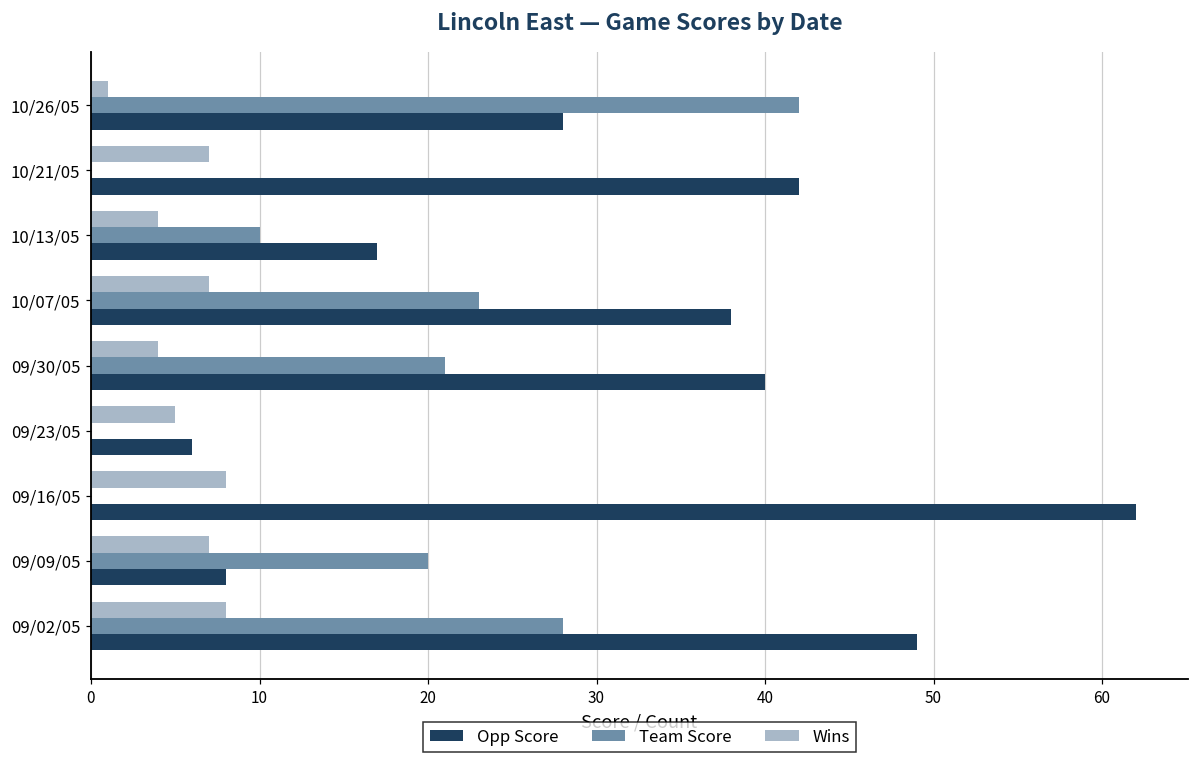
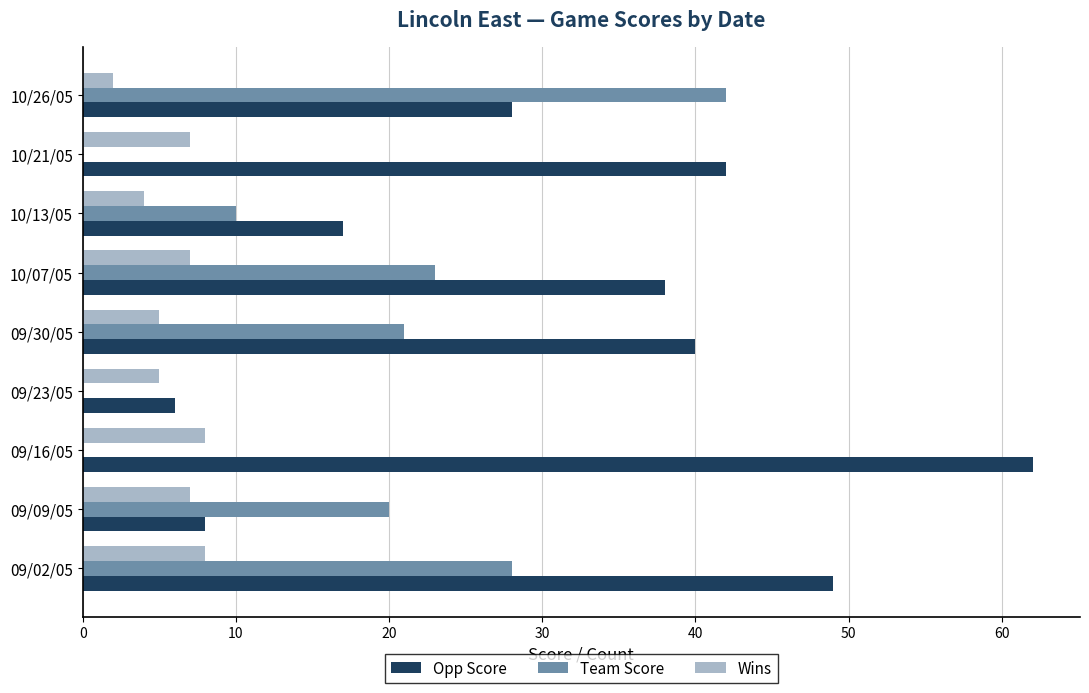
Wins, 10/26/05: 1 -> 2
Wins, 09/30/05: 4 -> 5
